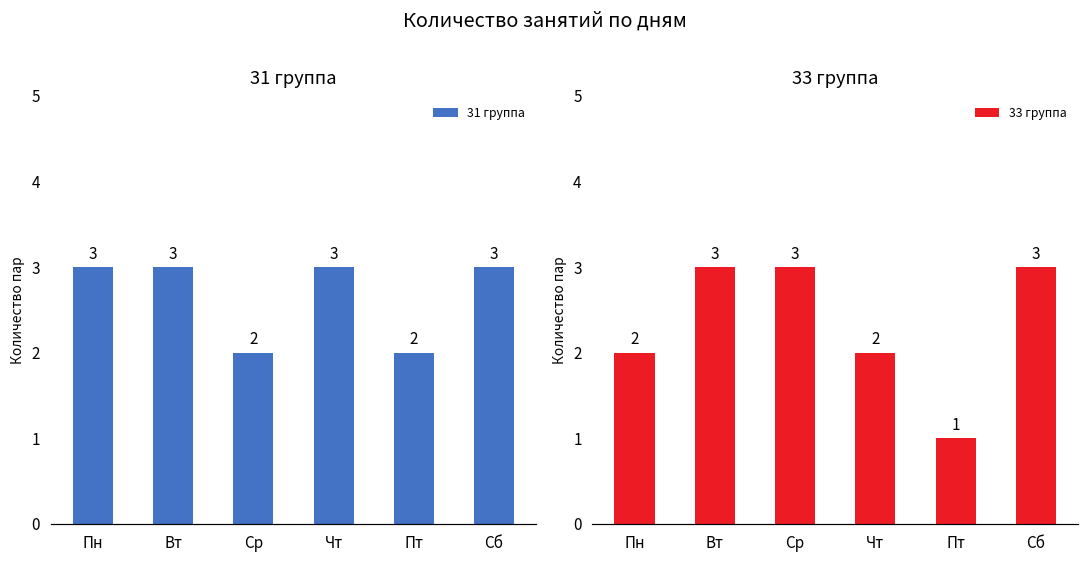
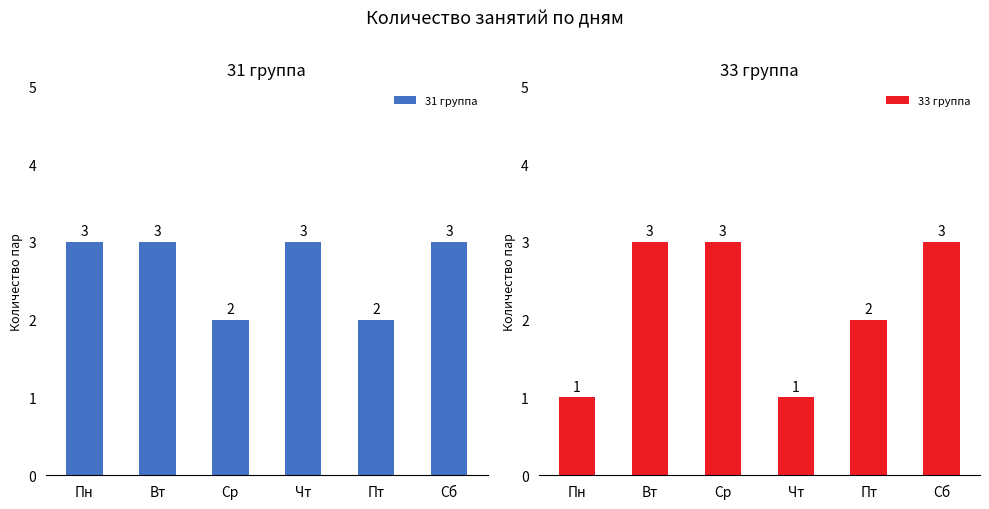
33 группа, Пн: 2 -> 1
33 группа, Чт: 2 -> 1
33 группа, Пт: 1 -> 2
